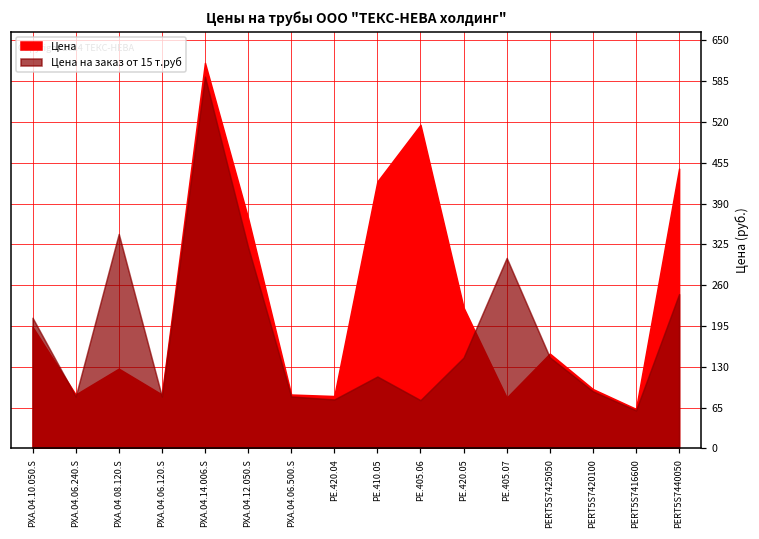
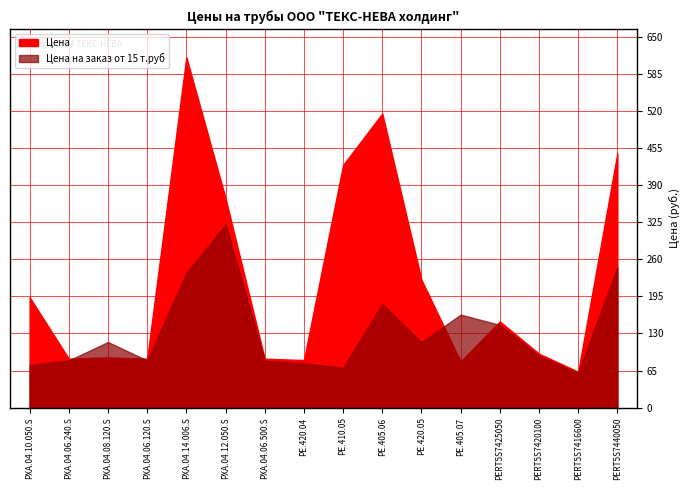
Цена на заказ от 15 т.руб, PXA.04.10.050.S: 210 -> 70
Цена, PXA.04.08.120.S: 130 -> 90
Цена на заказ от 15 т.руб, PXA.04.08.120.S: 340 -> 120
Цена на заказ от 15 т.руб, PXA.04.14.006.S: 590 -> 240
Цена на заказ от 15 т.руб, PE.410.05: 110 -> 70
Цена на заказ от 15 т.руб, PE.405.06: 80 -> 180
Цена на заказ от 15 т.руб, PE.420.05: 140 -> 110
Цена на заказ от 15 т.руб, PE.405.07: 300 -> 160
